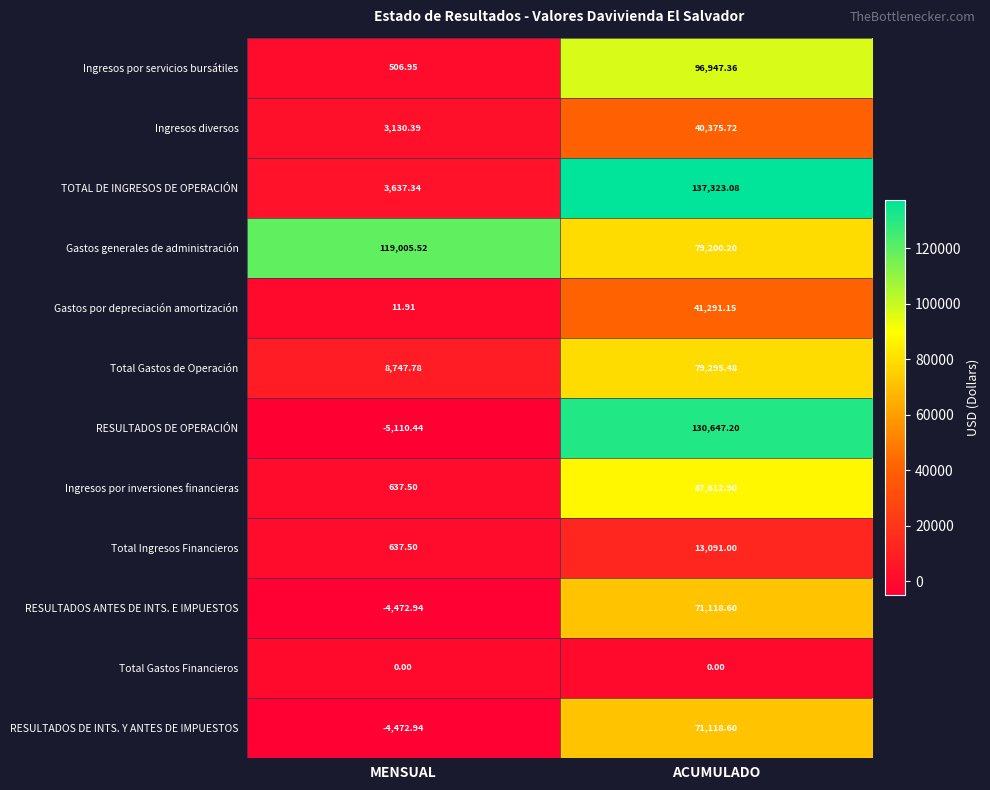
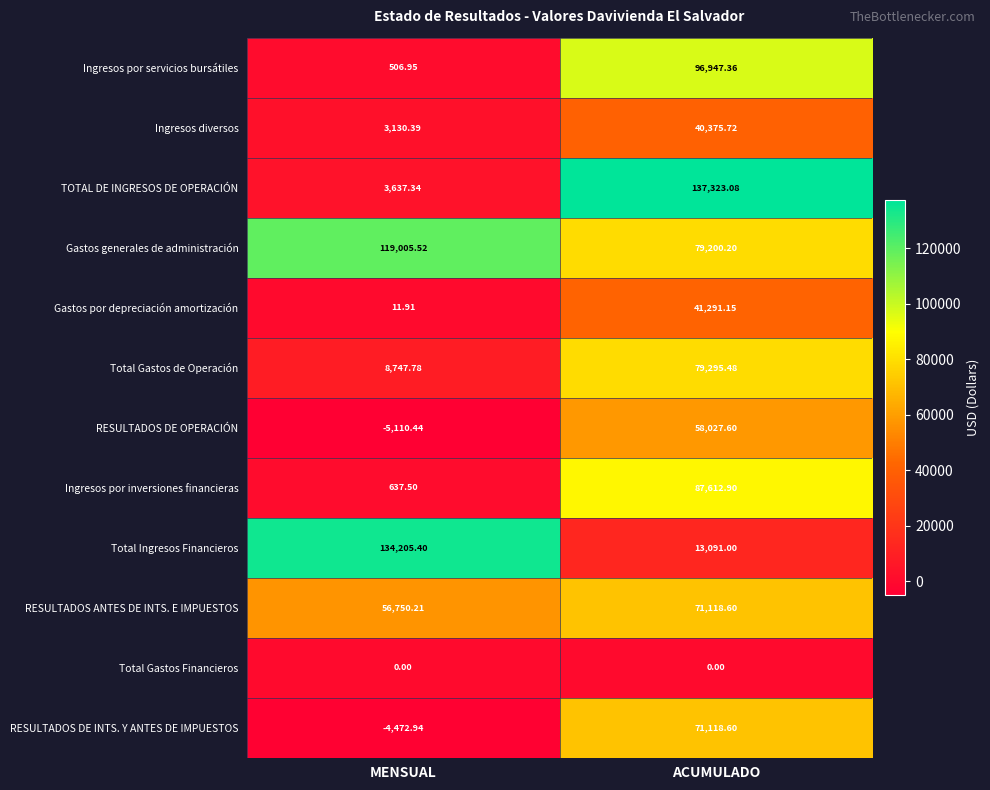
RESULTADOS DE OPERACIÓN, ACUMULADO: 130,647.20 -> 58,027.60
Total Ingresos Financieros, MENSUAL: 637.50 -> 134,205.40
RESULTADOS ANTES DE INTS. E IMPUESTOS, MENSUAL: -4,472.94 -> 56,750.21
